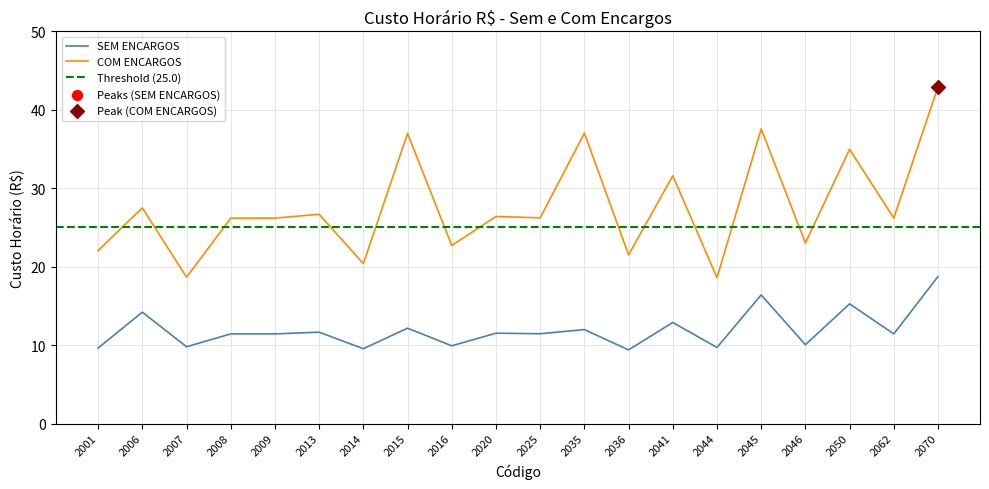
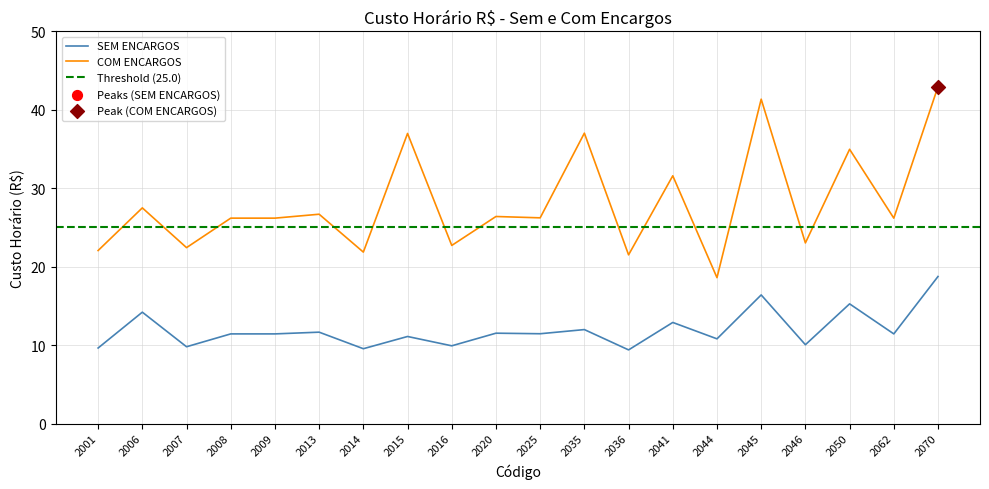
COM ENCARGOS, 2007: 19 -> 22
COM ENCARGOS, 2014: 20 -> 22
SEM ENCARGOS, 2015: 12 -> 11
SEM ENCARGOS, 2044: 10 -> 11
COM ENCARGOS, 2045: 38 -> 41
